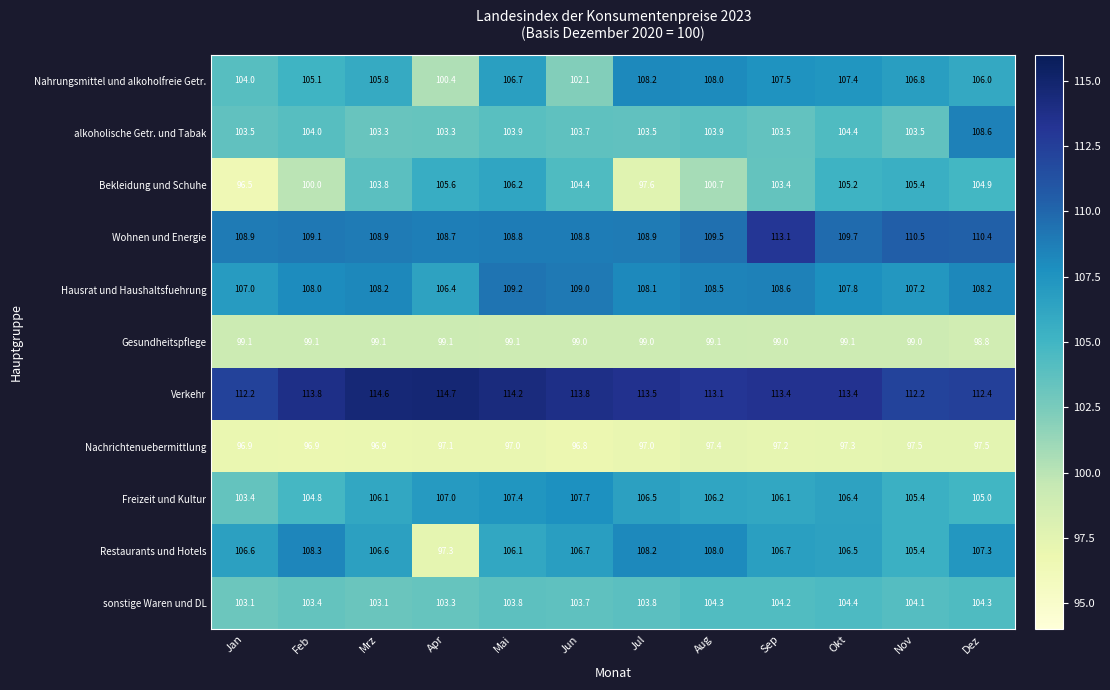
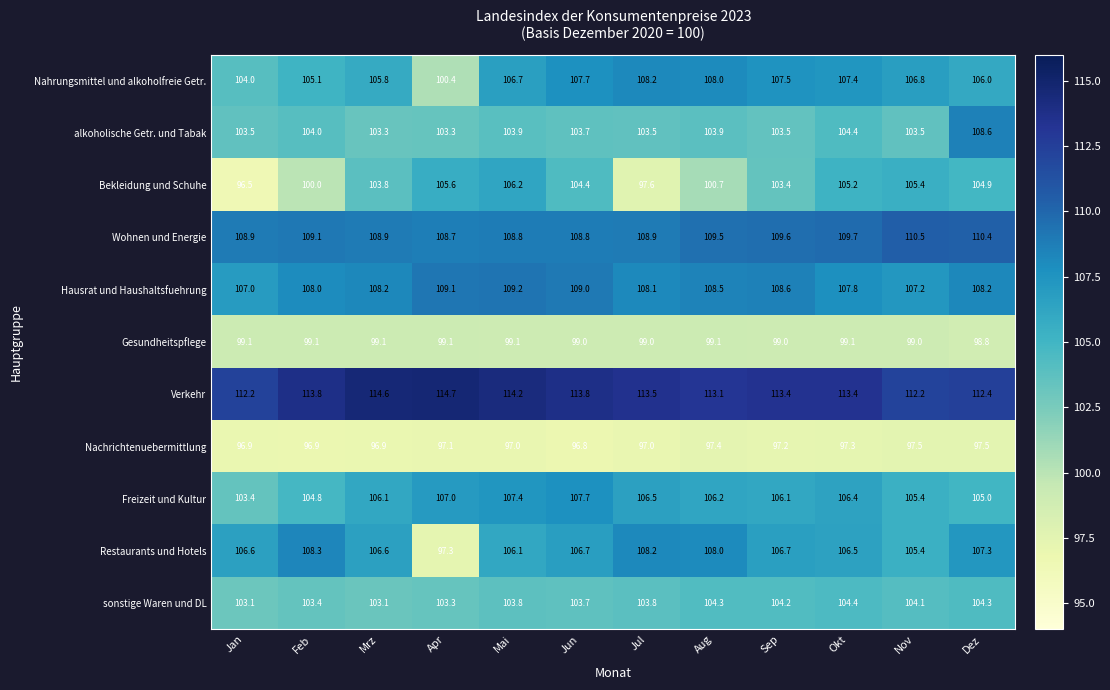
Nahrungsmittel und alkoholfreie Getr., Jun: 102.1 -> 107.7
Wohnen und Energie, Sep: 113.1 -> 109.6
Hausrat und Haushaltsfuehrung, Apr: 106.4 -> 109.1
